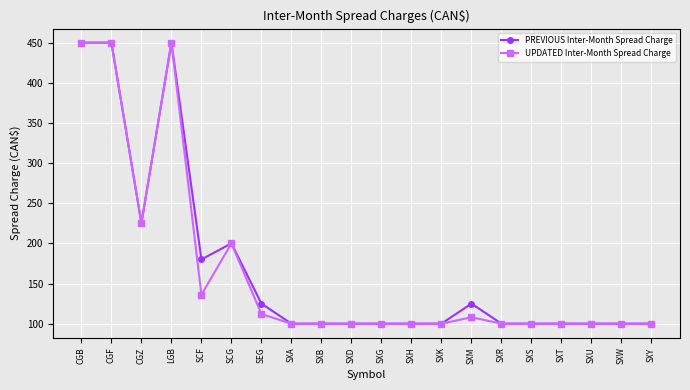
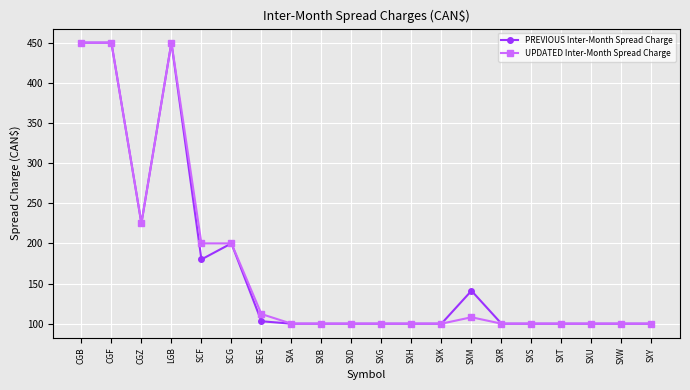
UPDATED Inter-Month Spread Charge, SCF: 140 -> 200
PREVIOUS Inter-Month Spread Charge, SEG: 130 -> 100
PREVIOUS Inter-Month Spread Charge, SXM: 130 -> 140
